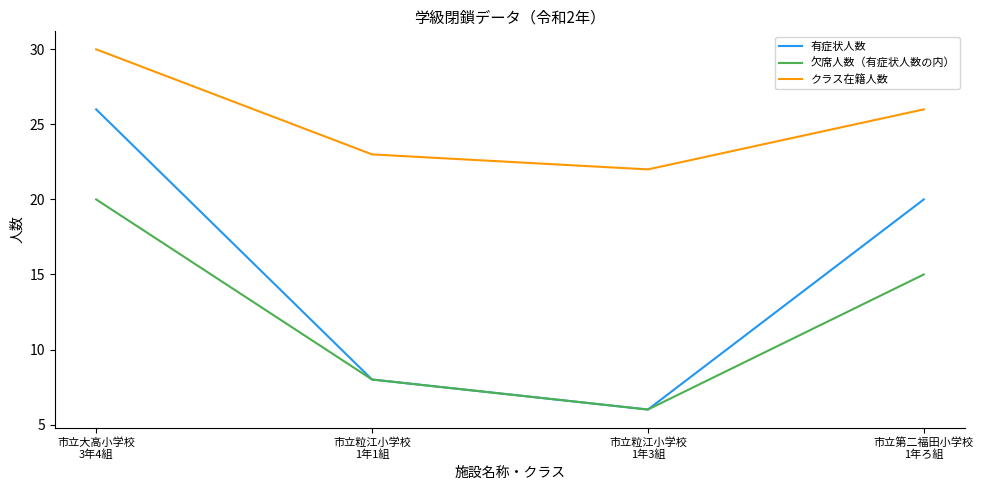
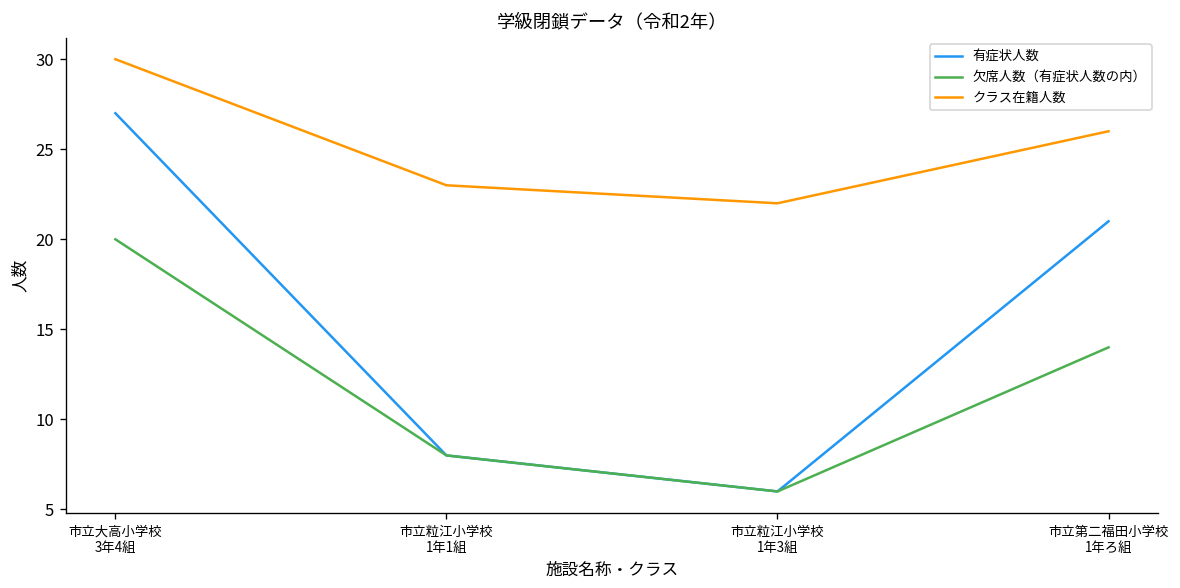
有症状人数, 市立大高小学校 3年4組: 26 -> 27
有症状人数, 市立第二福田小学校 1年ろ組: 20 -> 21
欠席人数（有症状人数の内）, 市立第二福田小学校 1年ろ組: 15 -> 14
